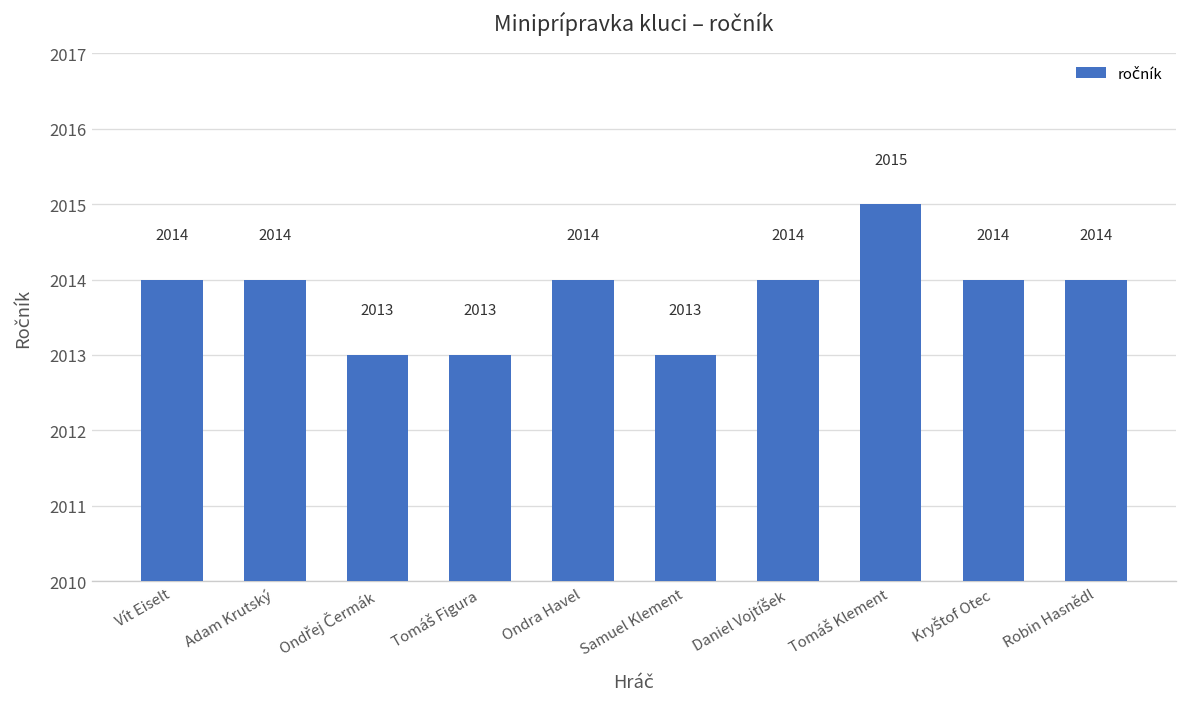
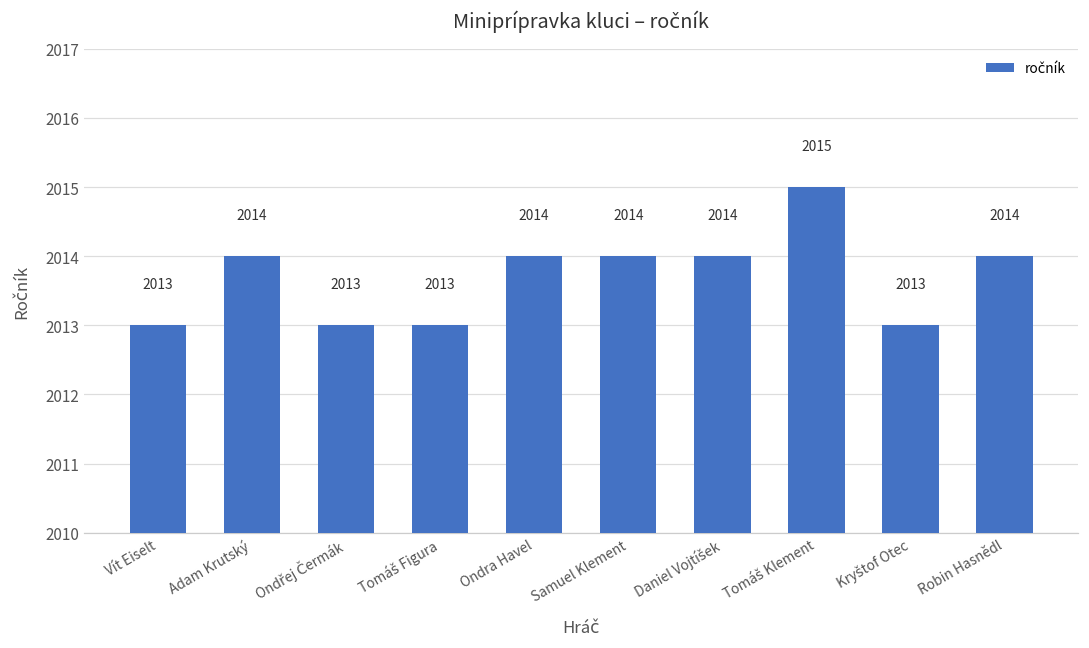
Vít Eiselt: 2014 -> 2013
Samuel Klement: 2013 -> 2014
Kryštof Otec: 2014 -> 2013
